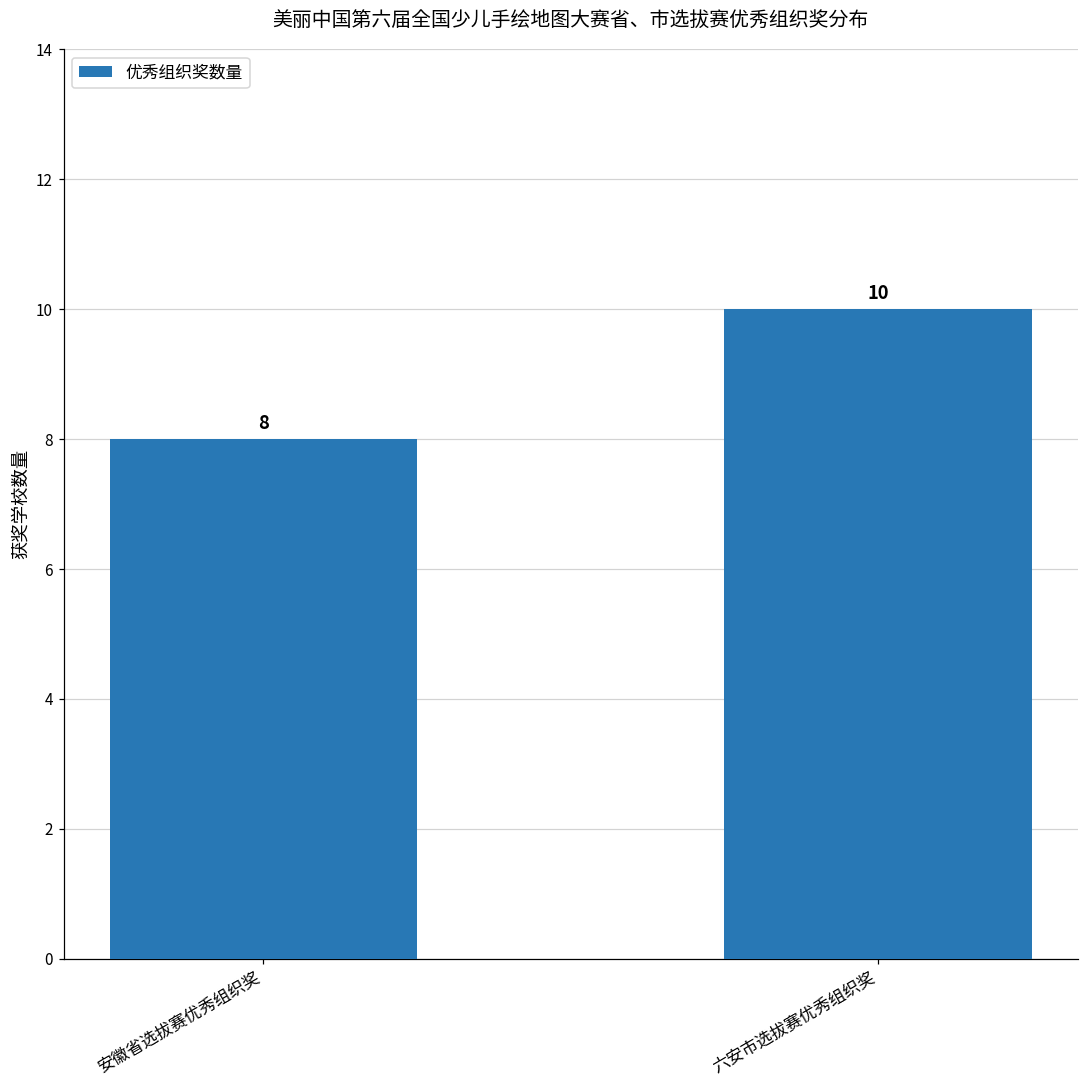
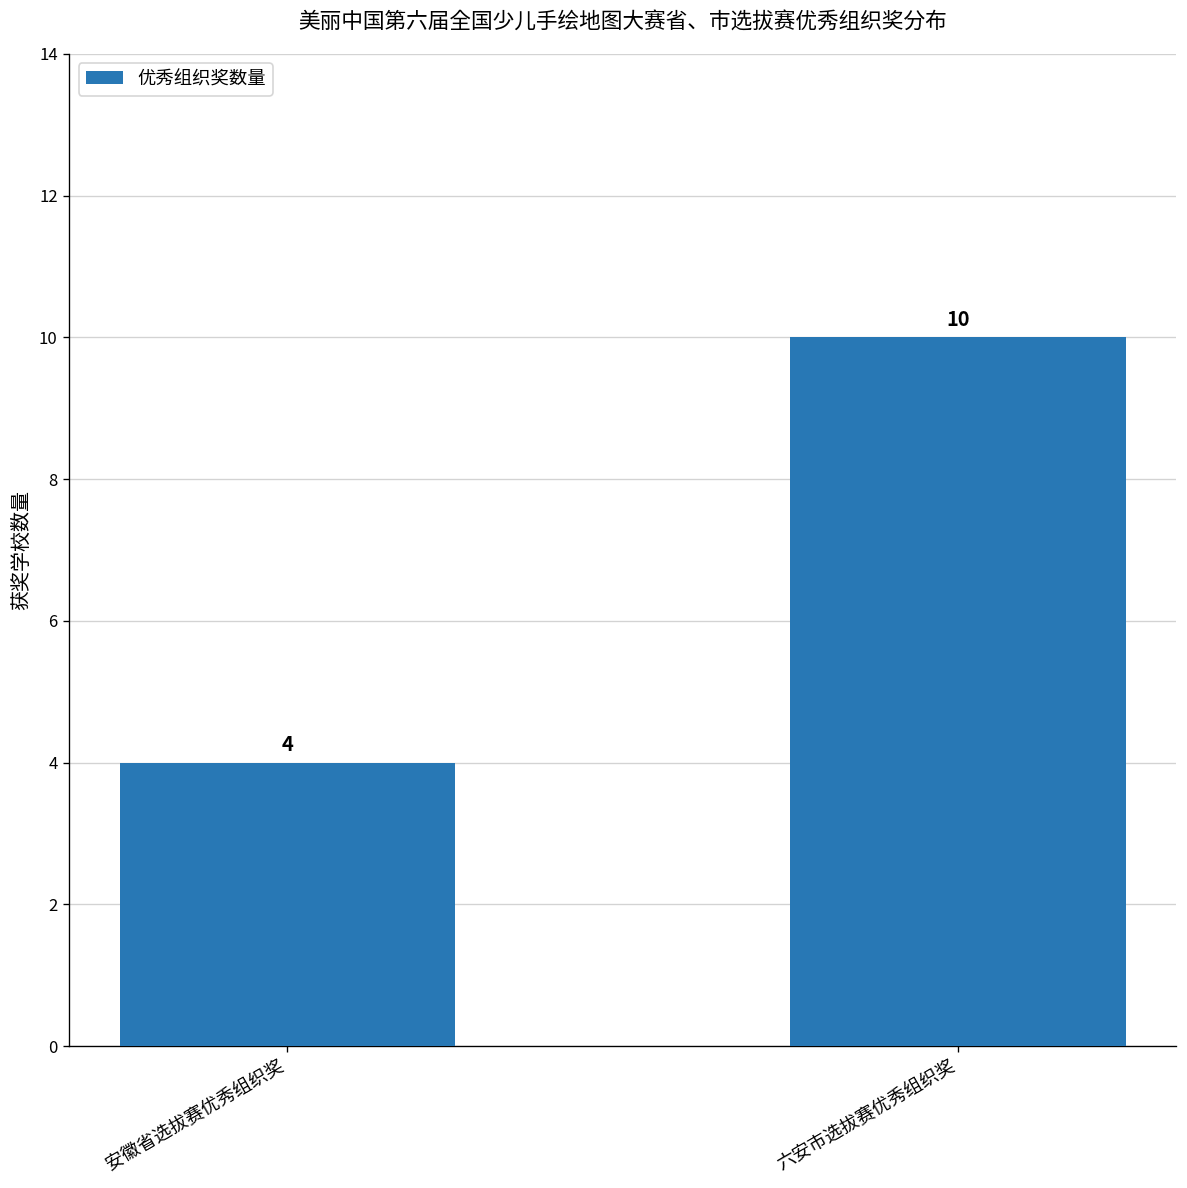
安徽省选拔赛优秀组织奖: 8 -> 4
